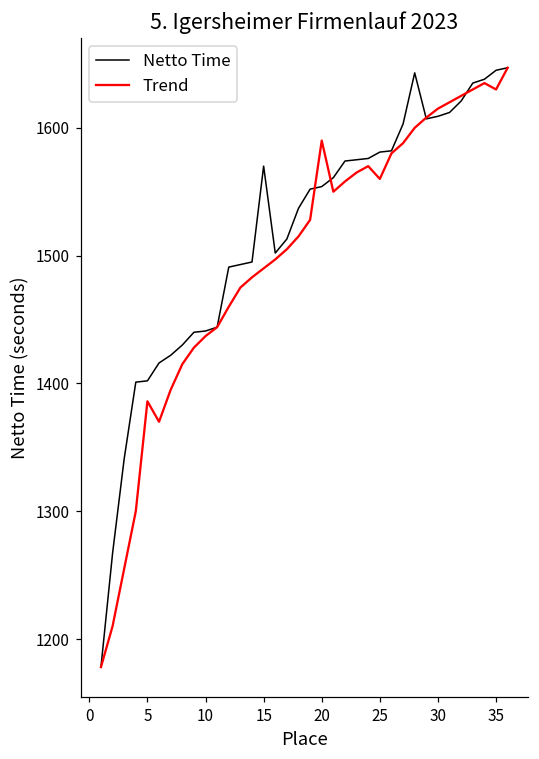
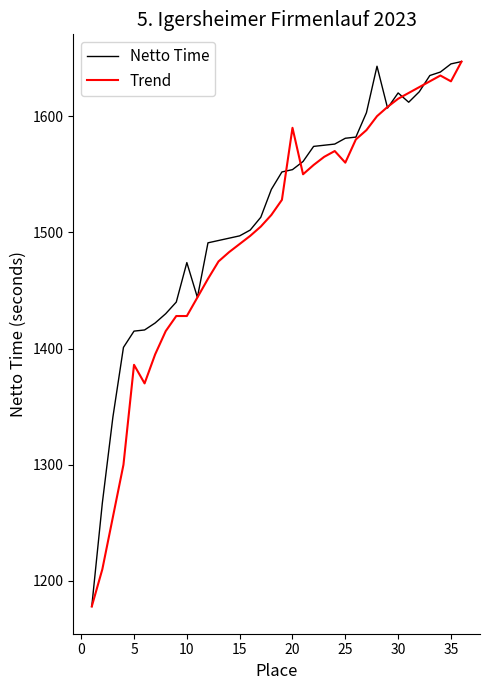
Netto Time, 5: 1402 -> 1415
Netto Time, 10: 1441 -> 1474
Trend, 10: 1437 -> 1428
Netto Time, 15: 1570 -> 1497
Netto Time, 30: 1609 -> 1620
